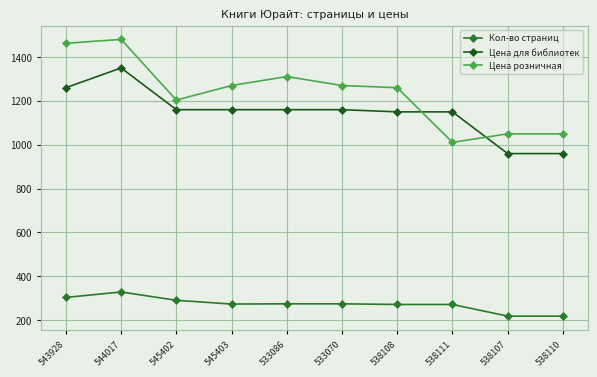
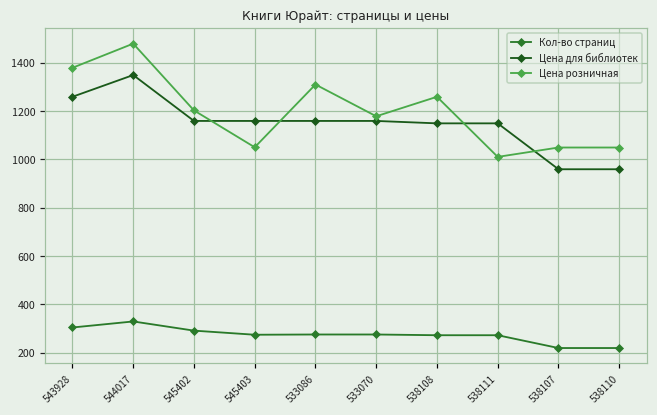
Цена розничная, 543928: 1460 -> 1380
Цена розничная, 545403: 1270 -> 1050
Цена розничная, 533070: 1270 -> 1180
